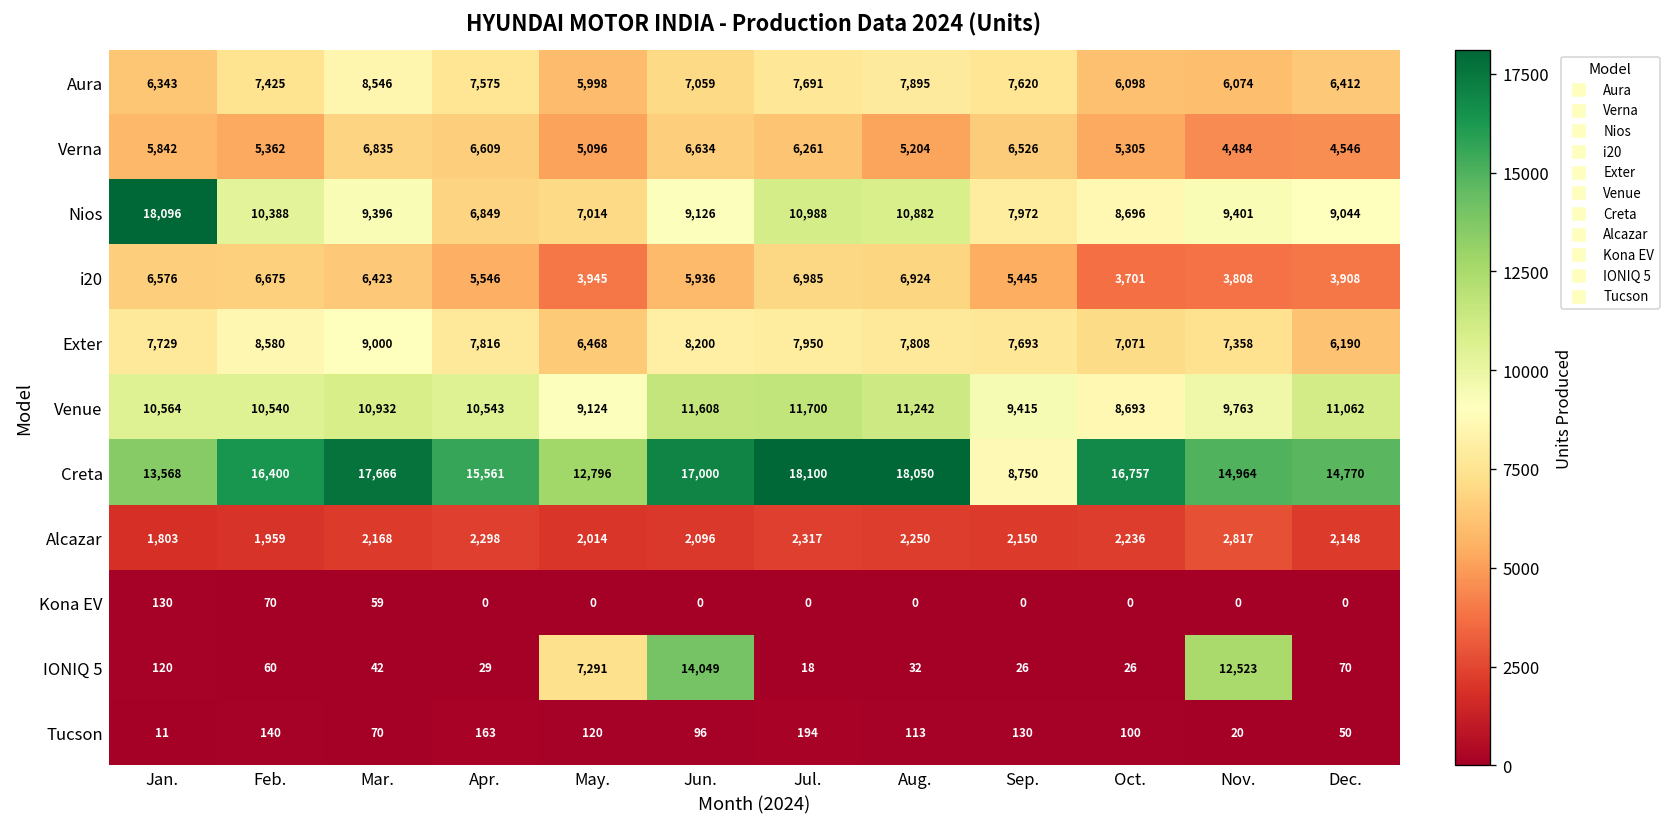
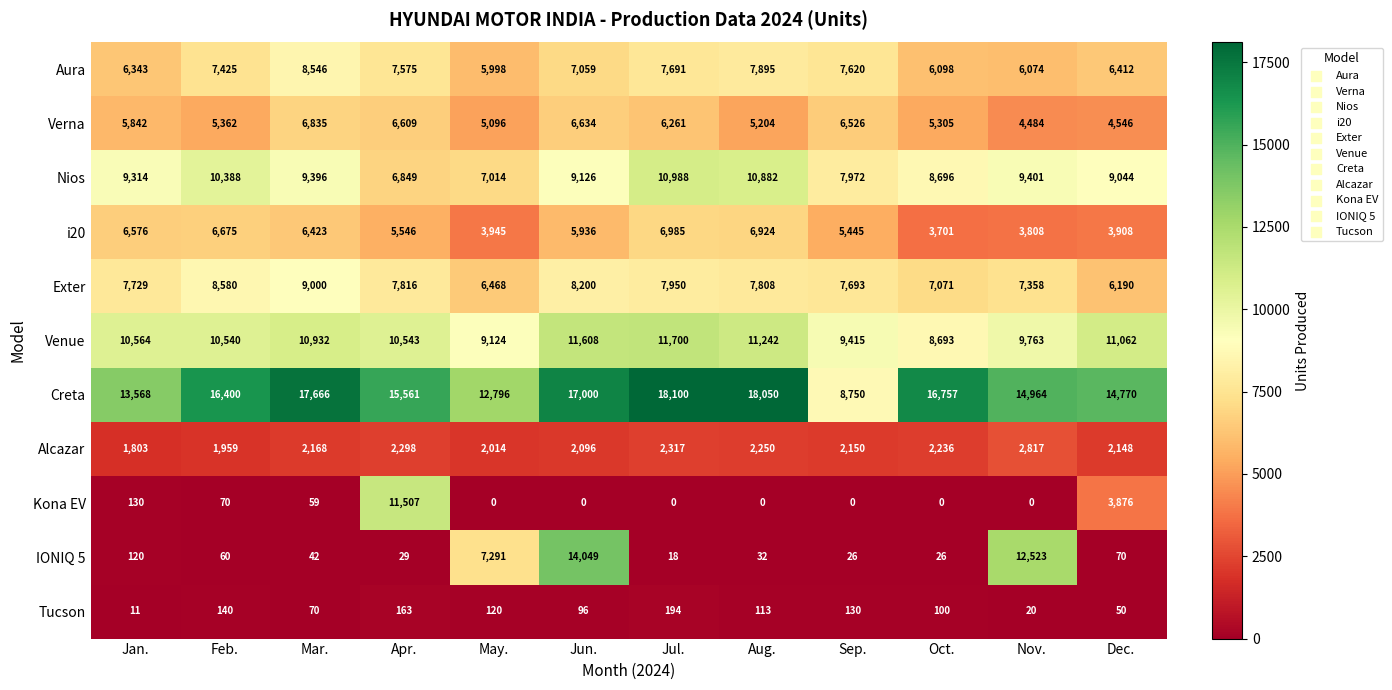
Nios, Jan.: 18,096 -> 9,314
Kona EV, Apr.: 0 -> 11,507
Kona EV, Dec.: 0 -> 3,876
